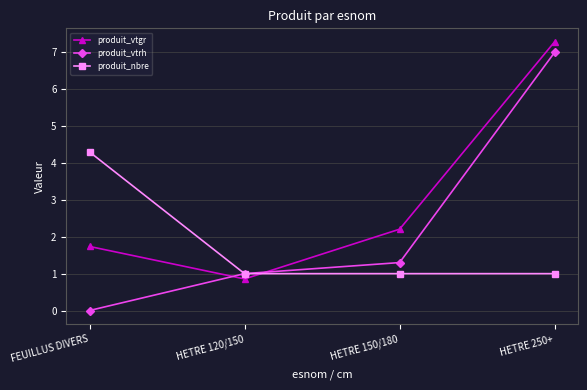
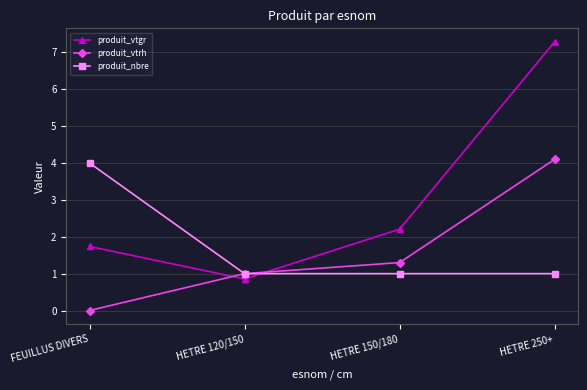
produit_nbre, FEUILLUS DIVERS: 4.3 -> 4.0
produit_vtrh, HETRE 250+: 7.0 -> 4.1
